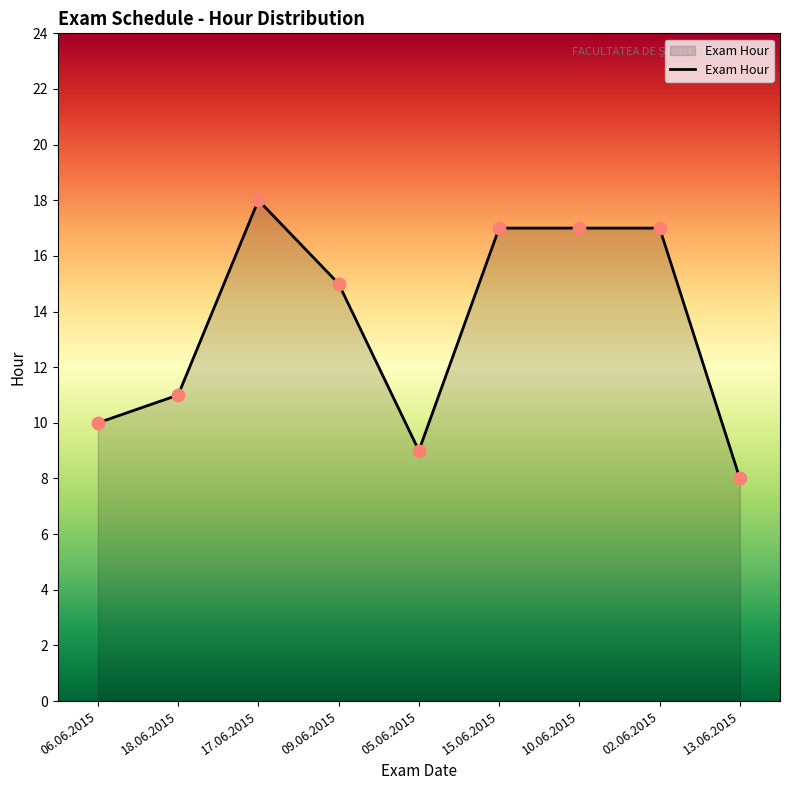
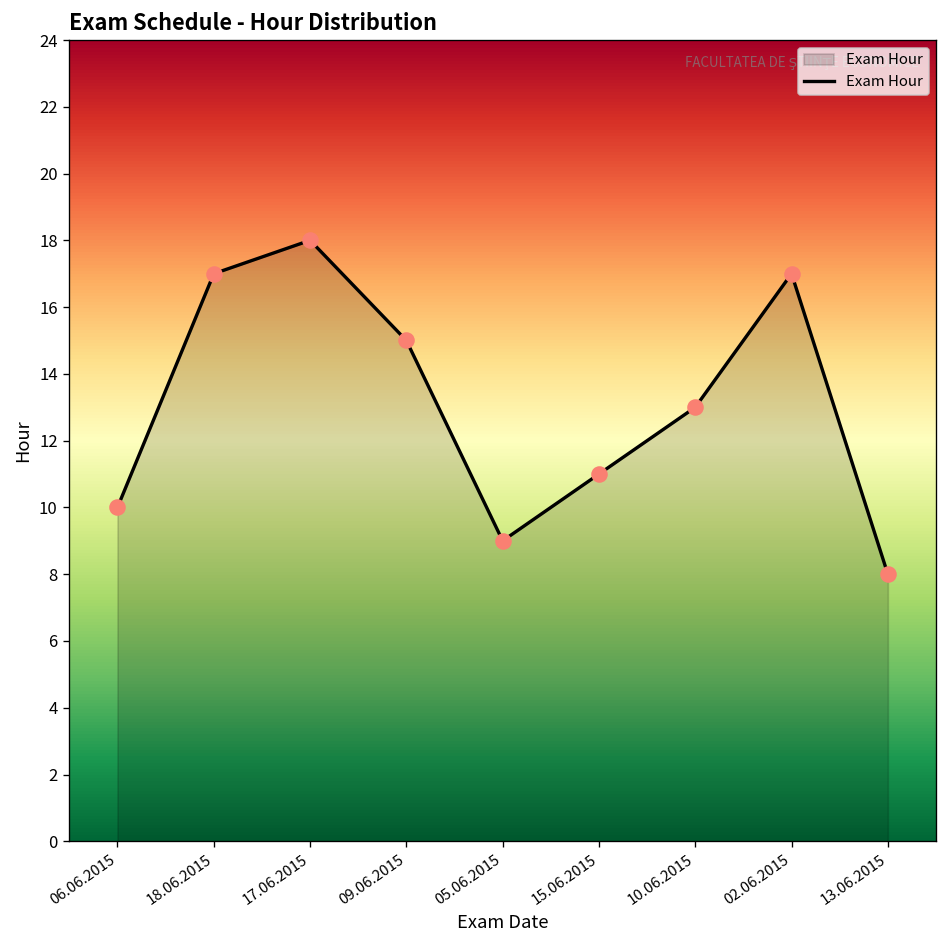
18.06.2015: 11 -> 17
15.06.2015: 17 -> 11
10.06.2015: 17 -> 13
